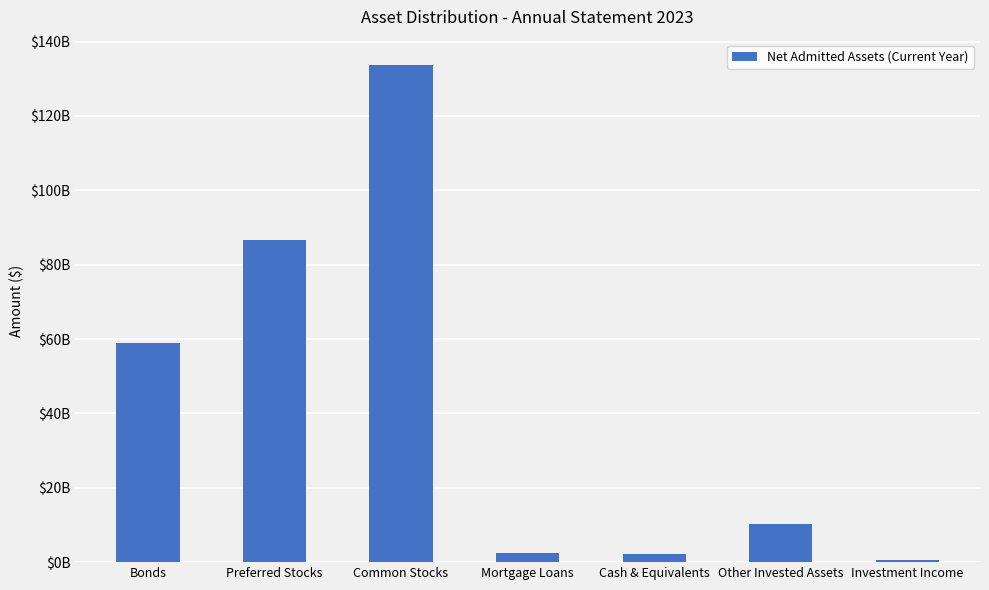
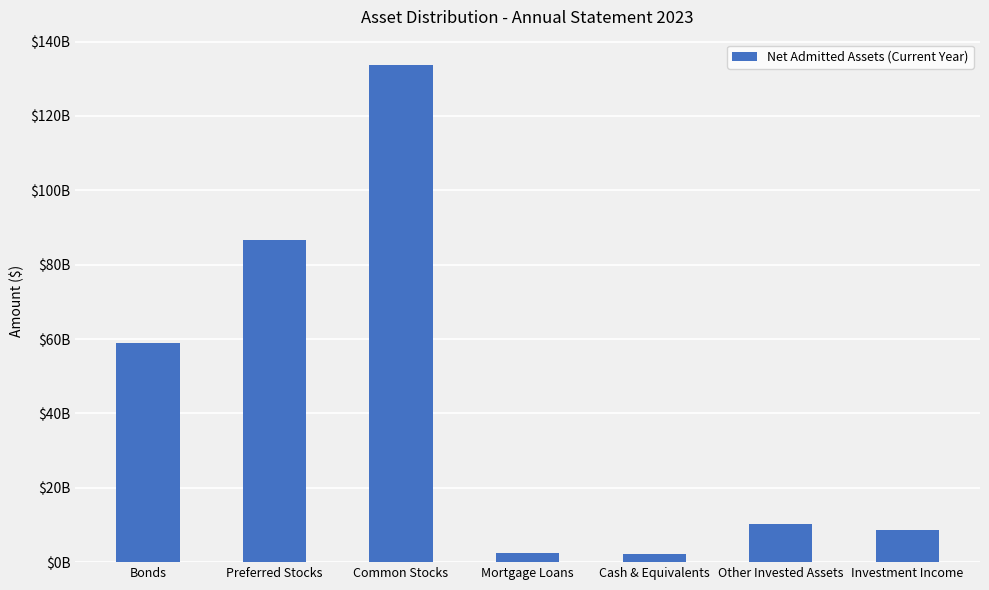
Investment Income: $1000000000 -> $9000000000
